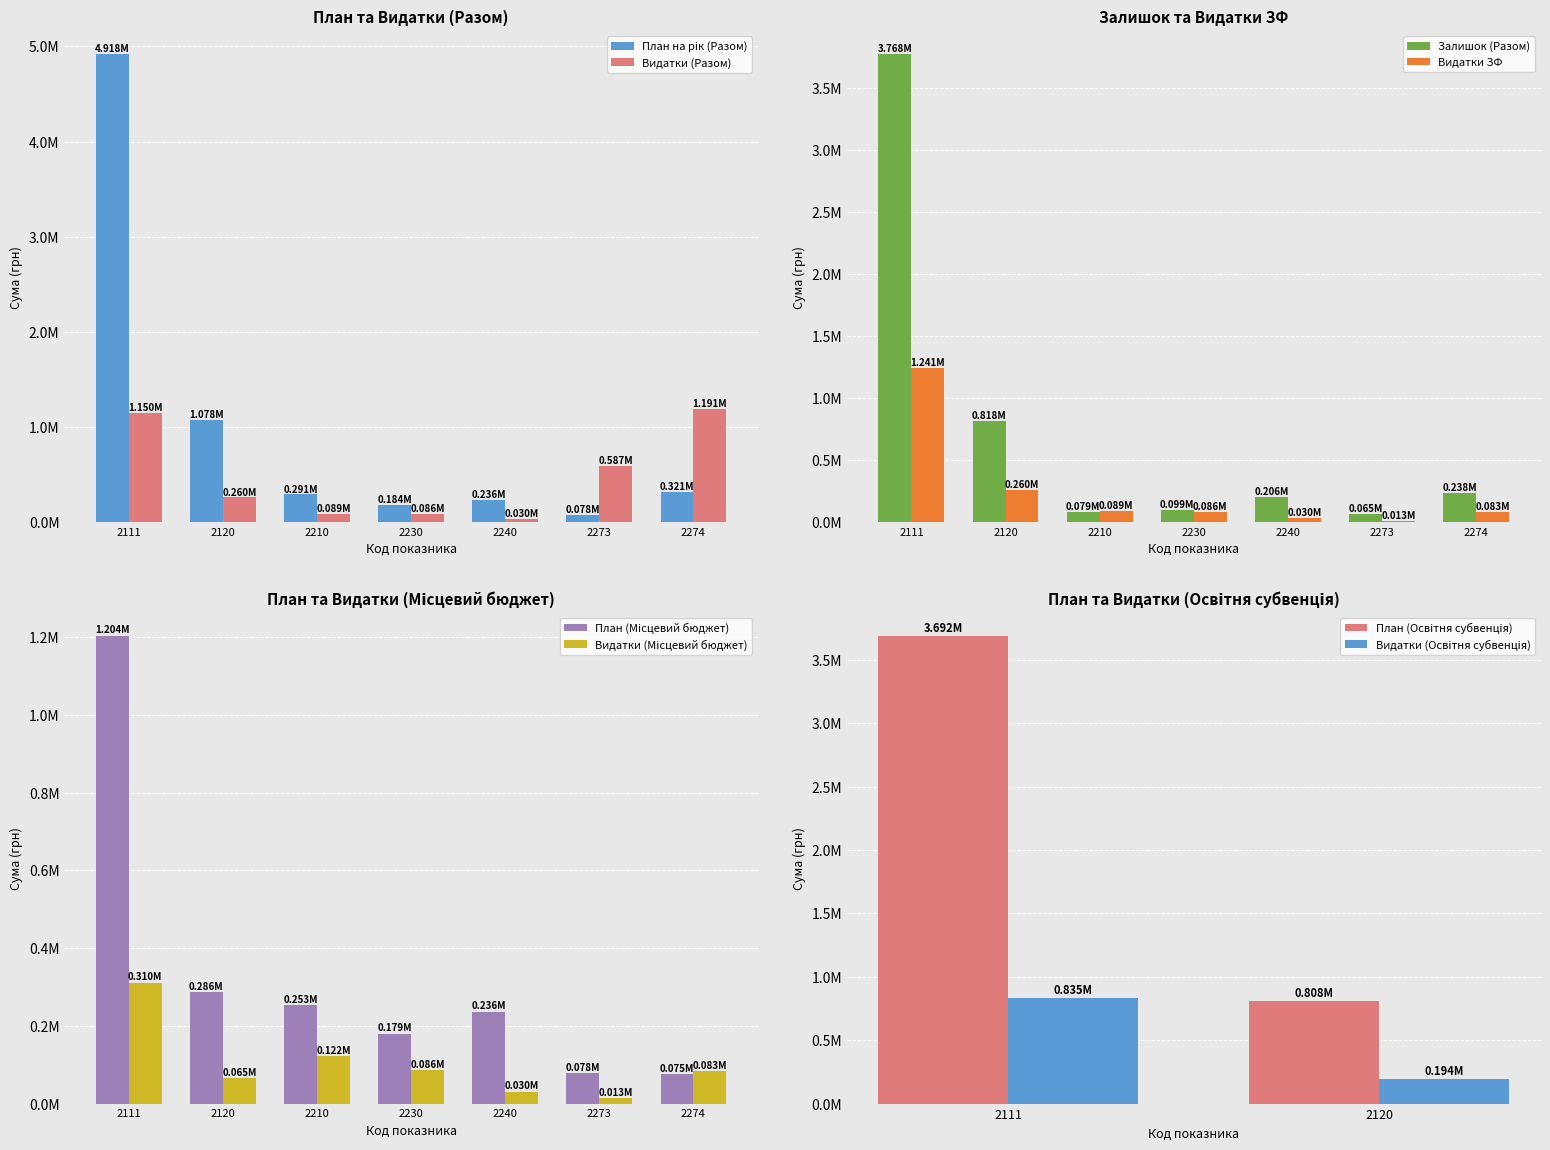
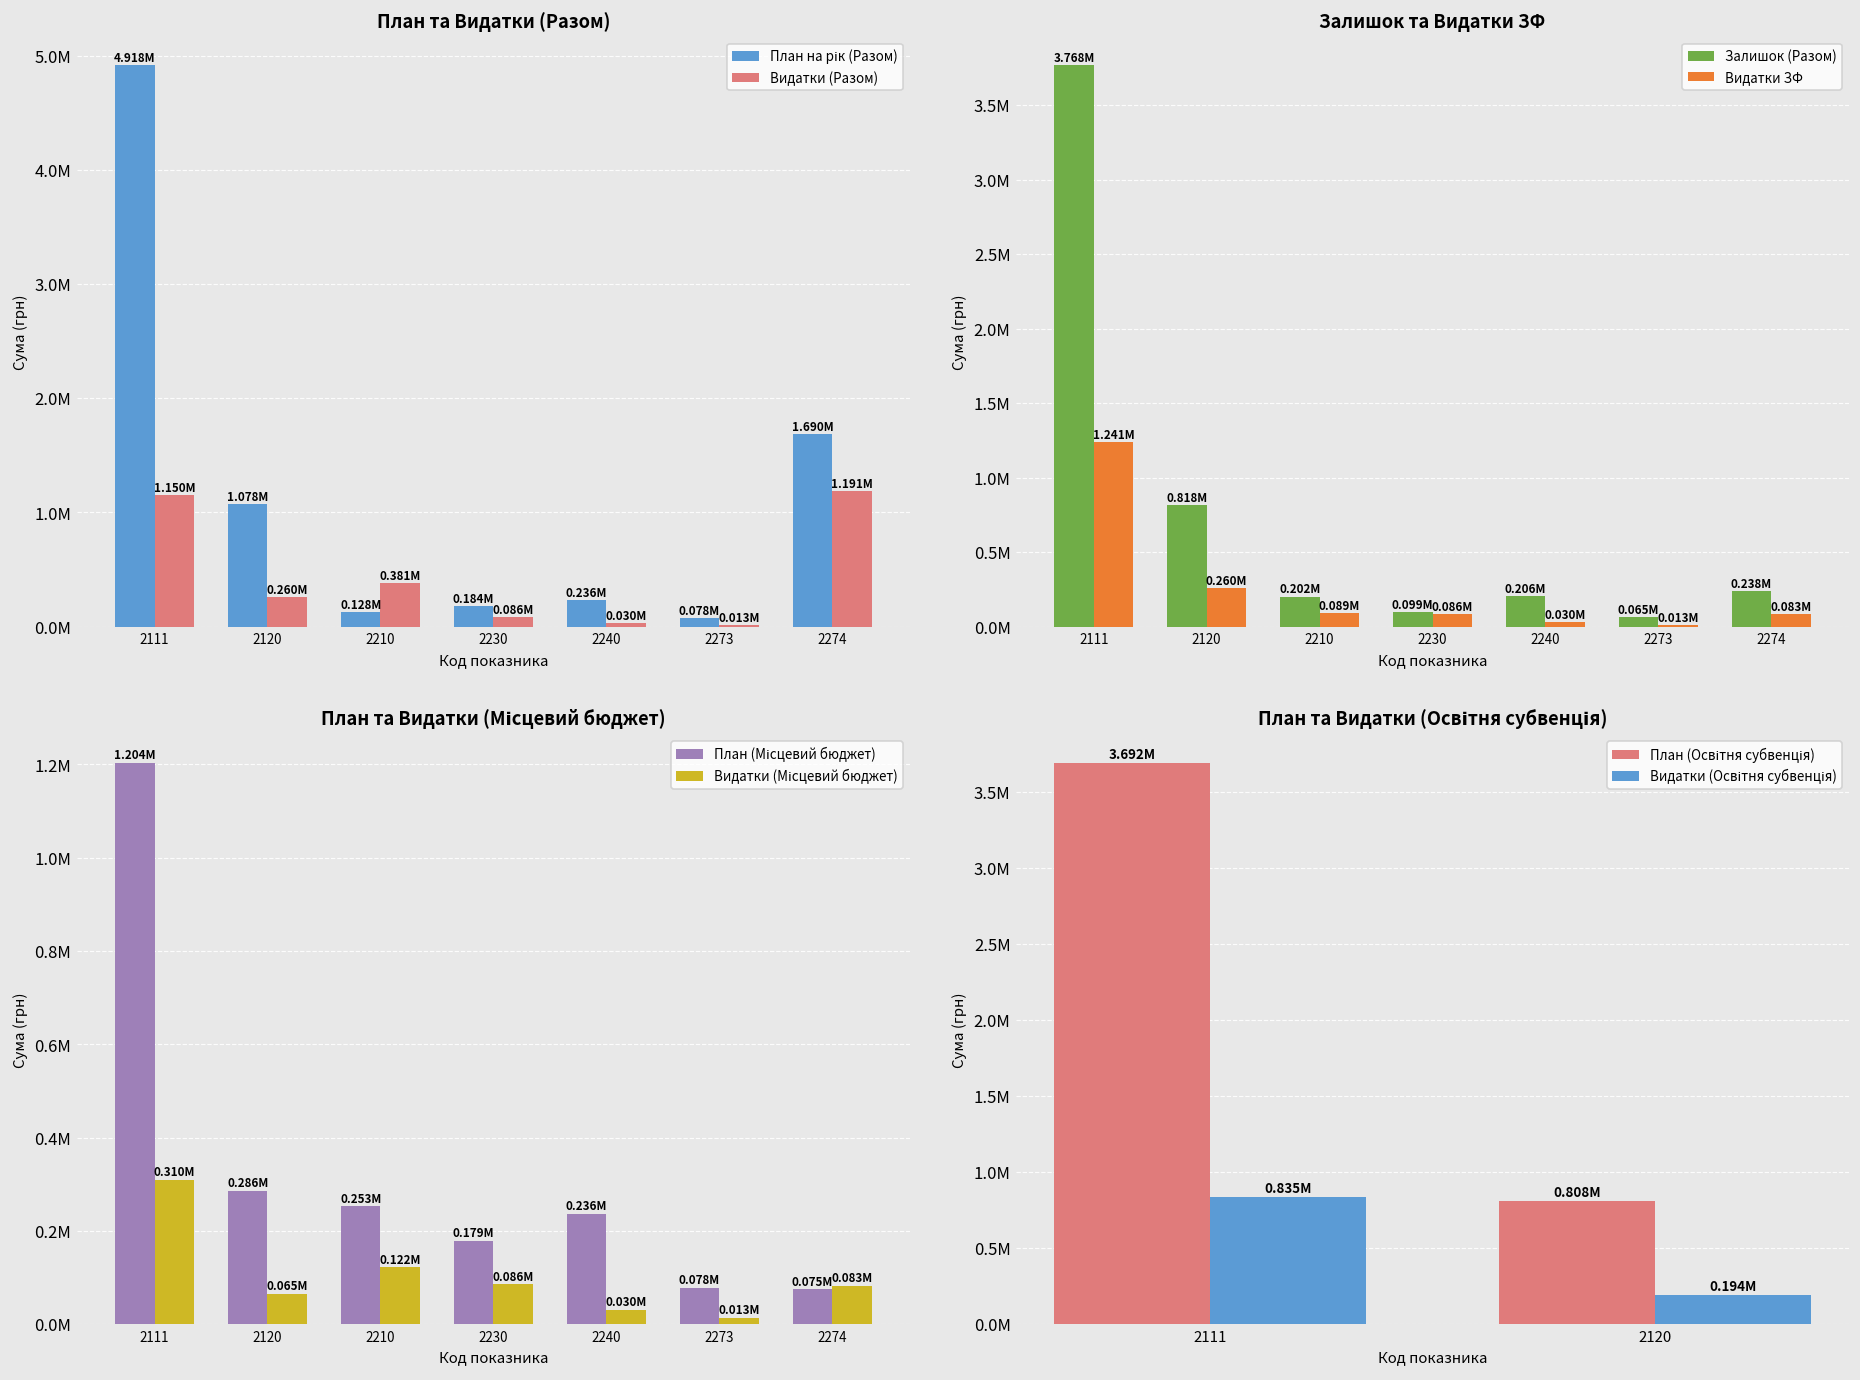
План та Видатки (Разом), План на рік (Разом), 2210: 0.291M -> 0.128M
План та Видатки (Разом), Видатки (Разом), 2210: 0.089M -> 0.381M
План та Видатки (Разом), Видатки (Разом), 2273: 0.587M -> 0.013M
План та Видатки (Разом), План на рік (Разом), 2274: 0.321M -> 1.690M
Залишок та Видатки ЗФ, Залишок (Разом), 2210: 0.079M -> 0.202M
